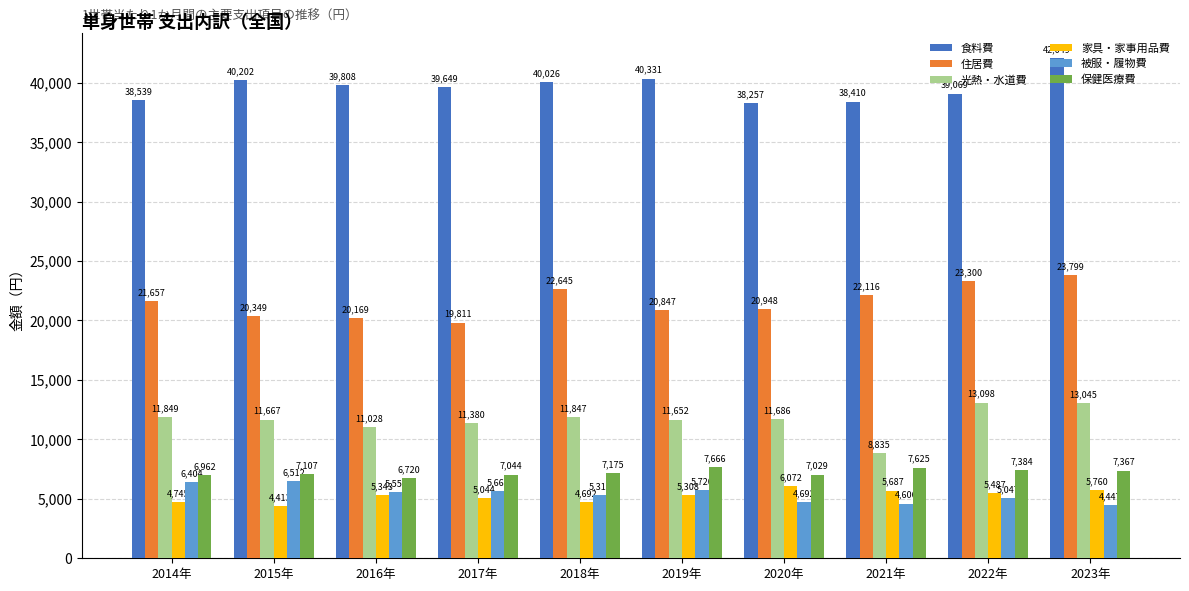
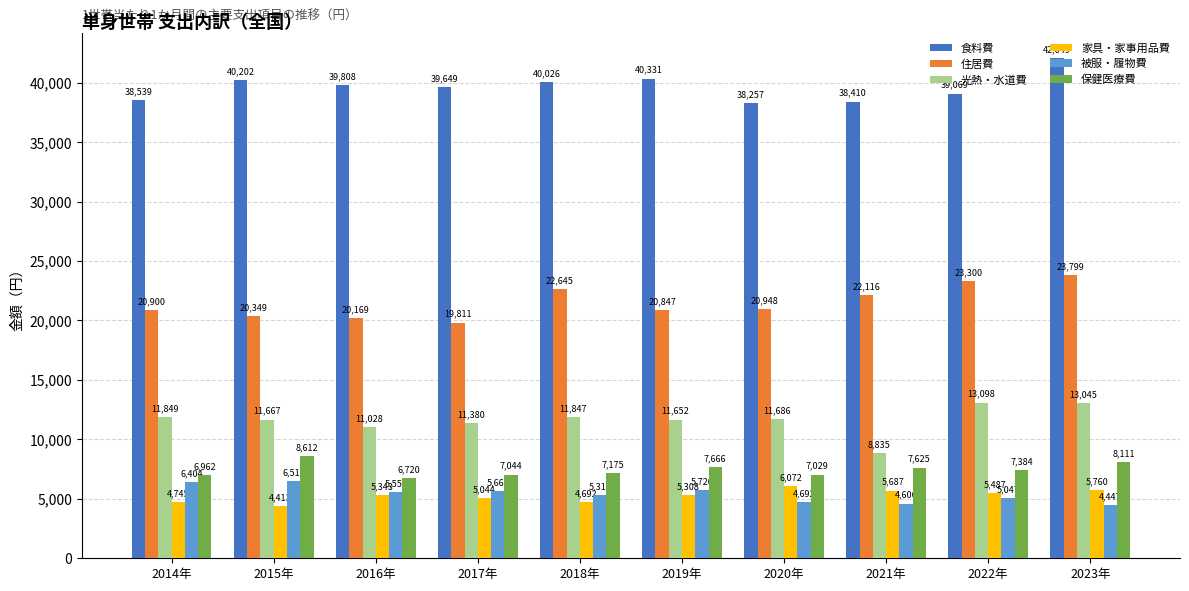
住居費, 2014年: 21,657 -> 20,900
保健医療費, 2015年: 7,107 -> 8,612
保健医療費, 2023年: 7,367 -> 8,111
